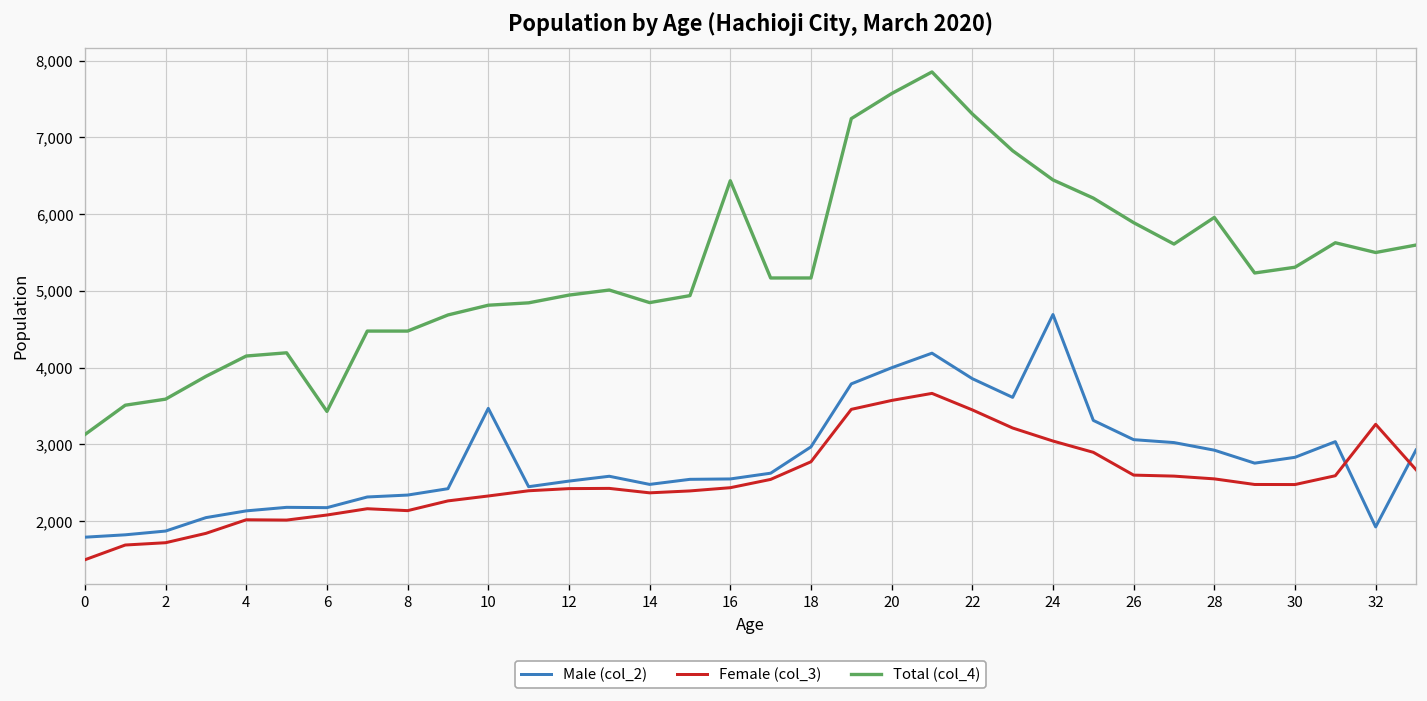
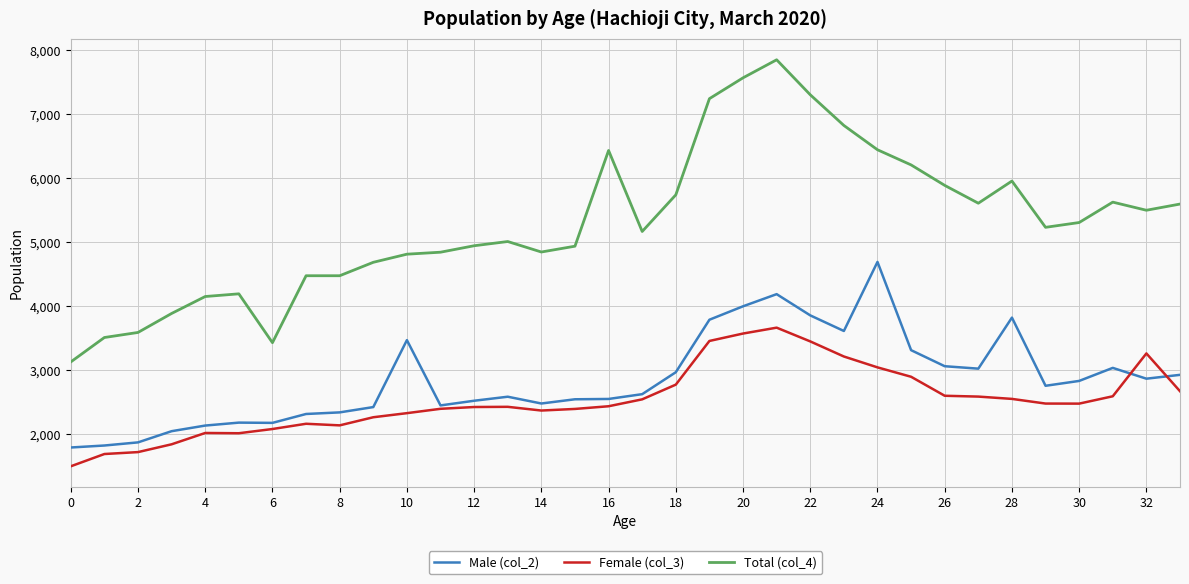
Total (col_4), 18: 5,200 -> 5,700
Male (col_2), 28: 2,900 -> 3,800
Male (col_2), 32: 1,900 -> 2,900
